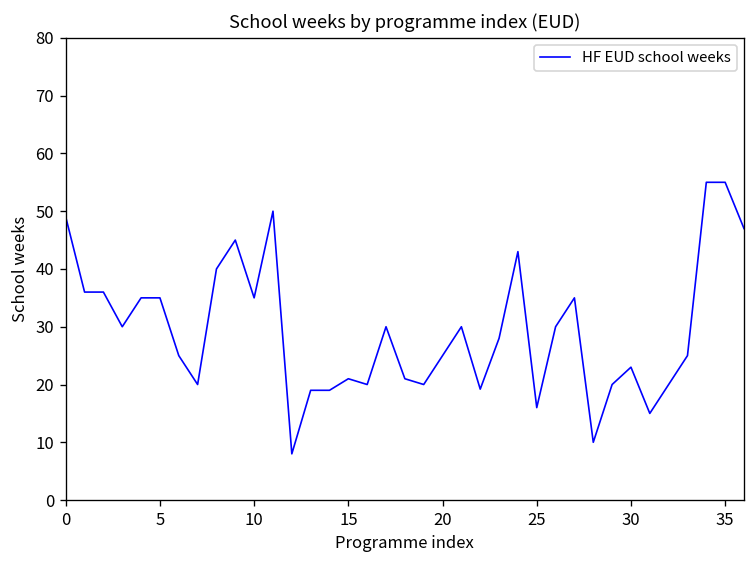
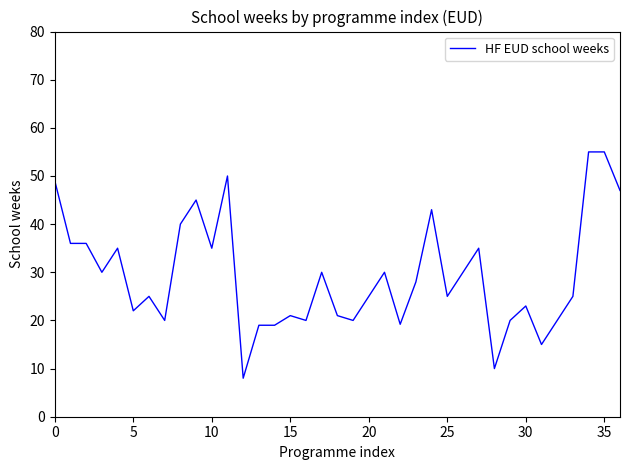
5: 35 -> 22
25: 16 -> 25
